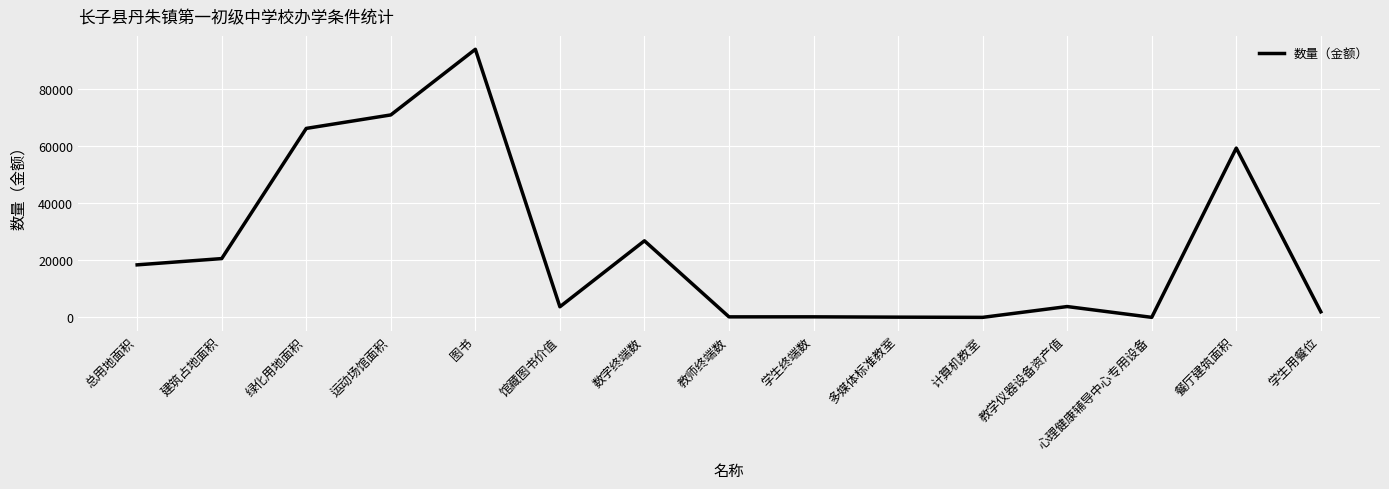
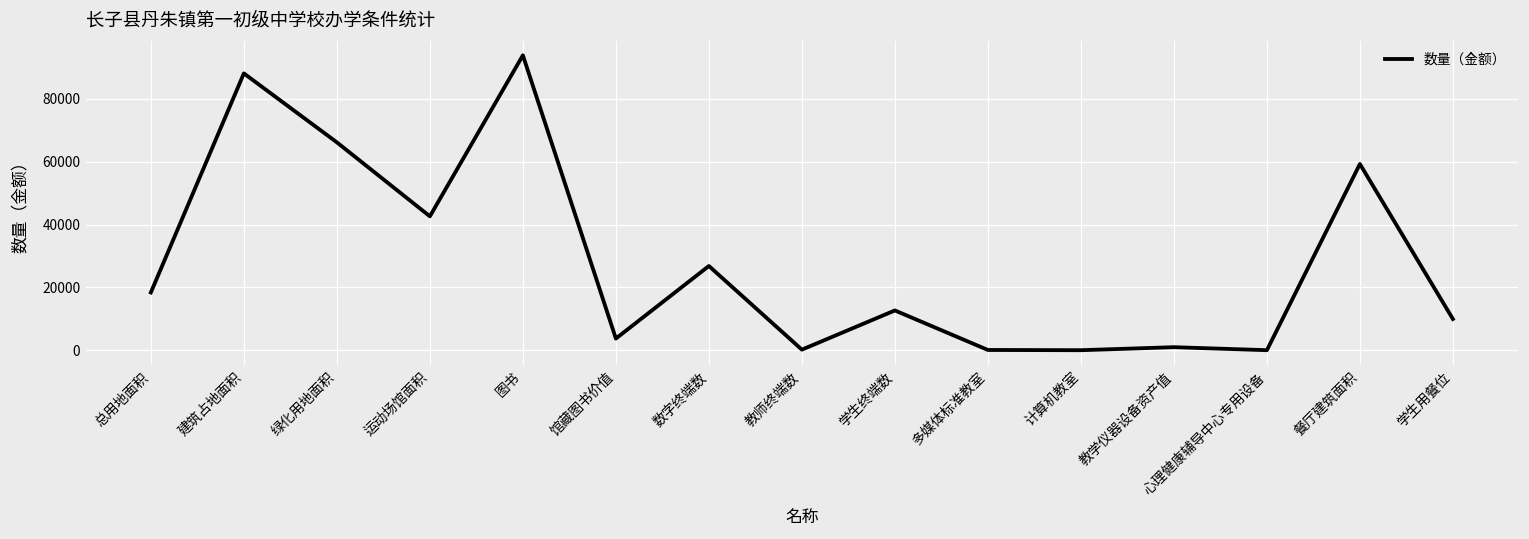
建筑占地面积: 21000 -> 88000
运动场馆面积: 71000 -> 43000
学生终端数: 0 -> 13000
教学仪器设备资产值: 4000 -> 1000
学生用餐位: 2000 -> 10000
